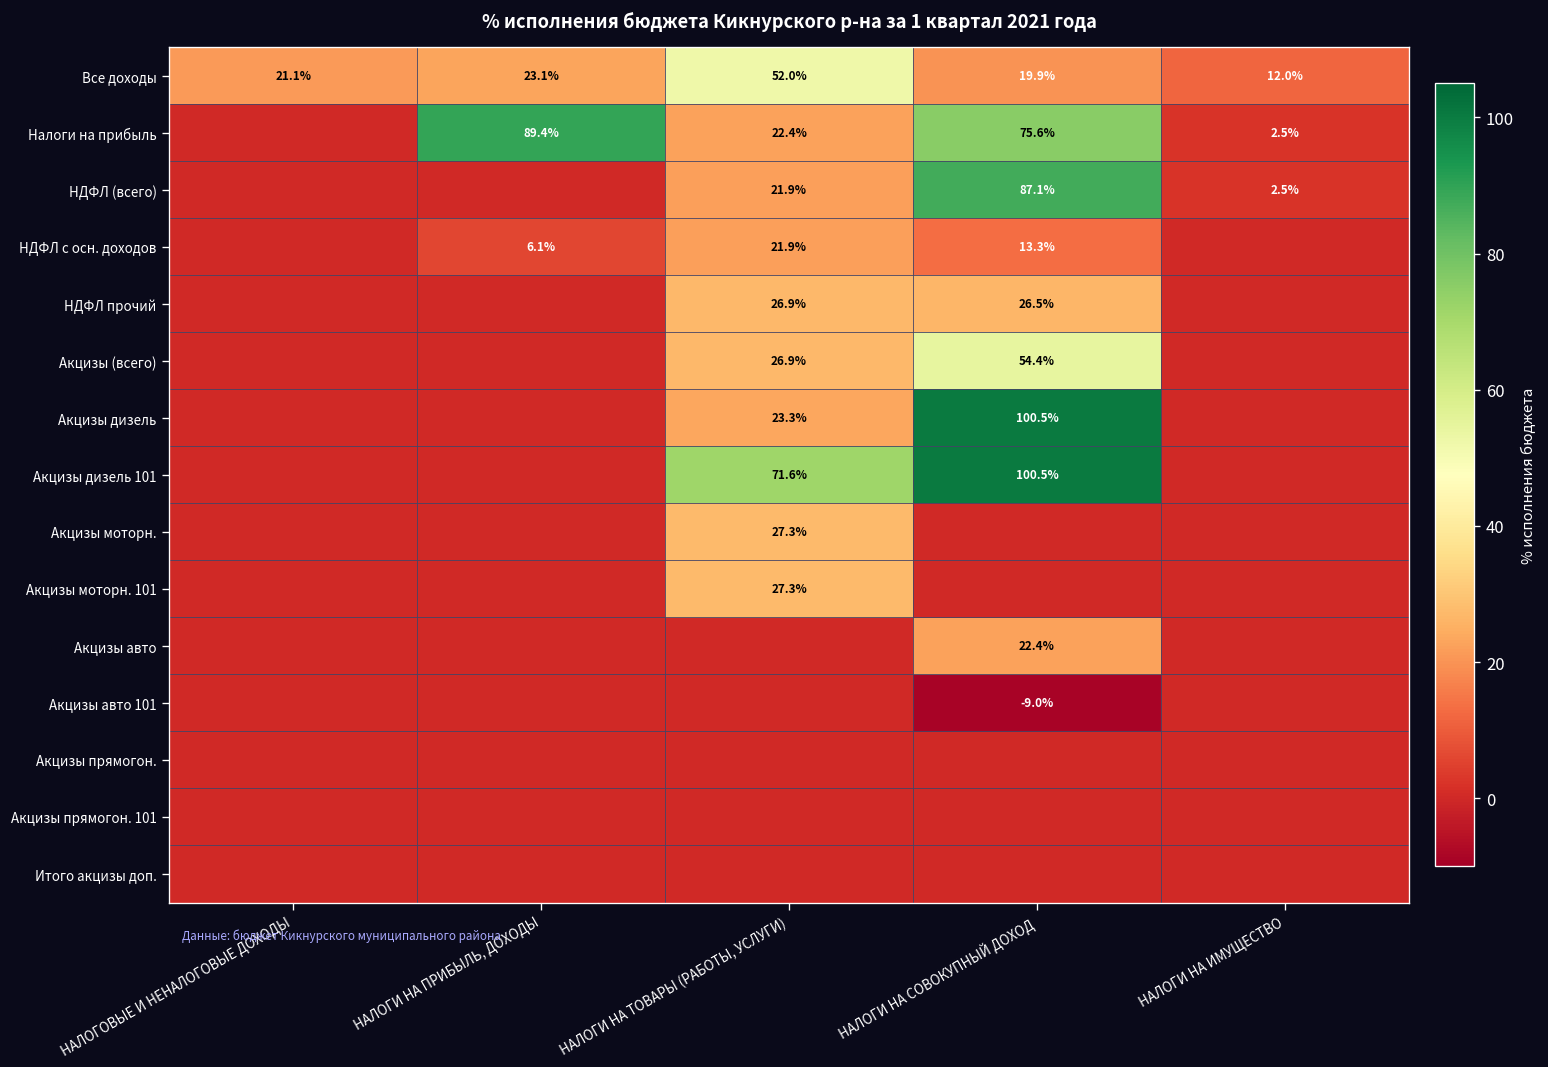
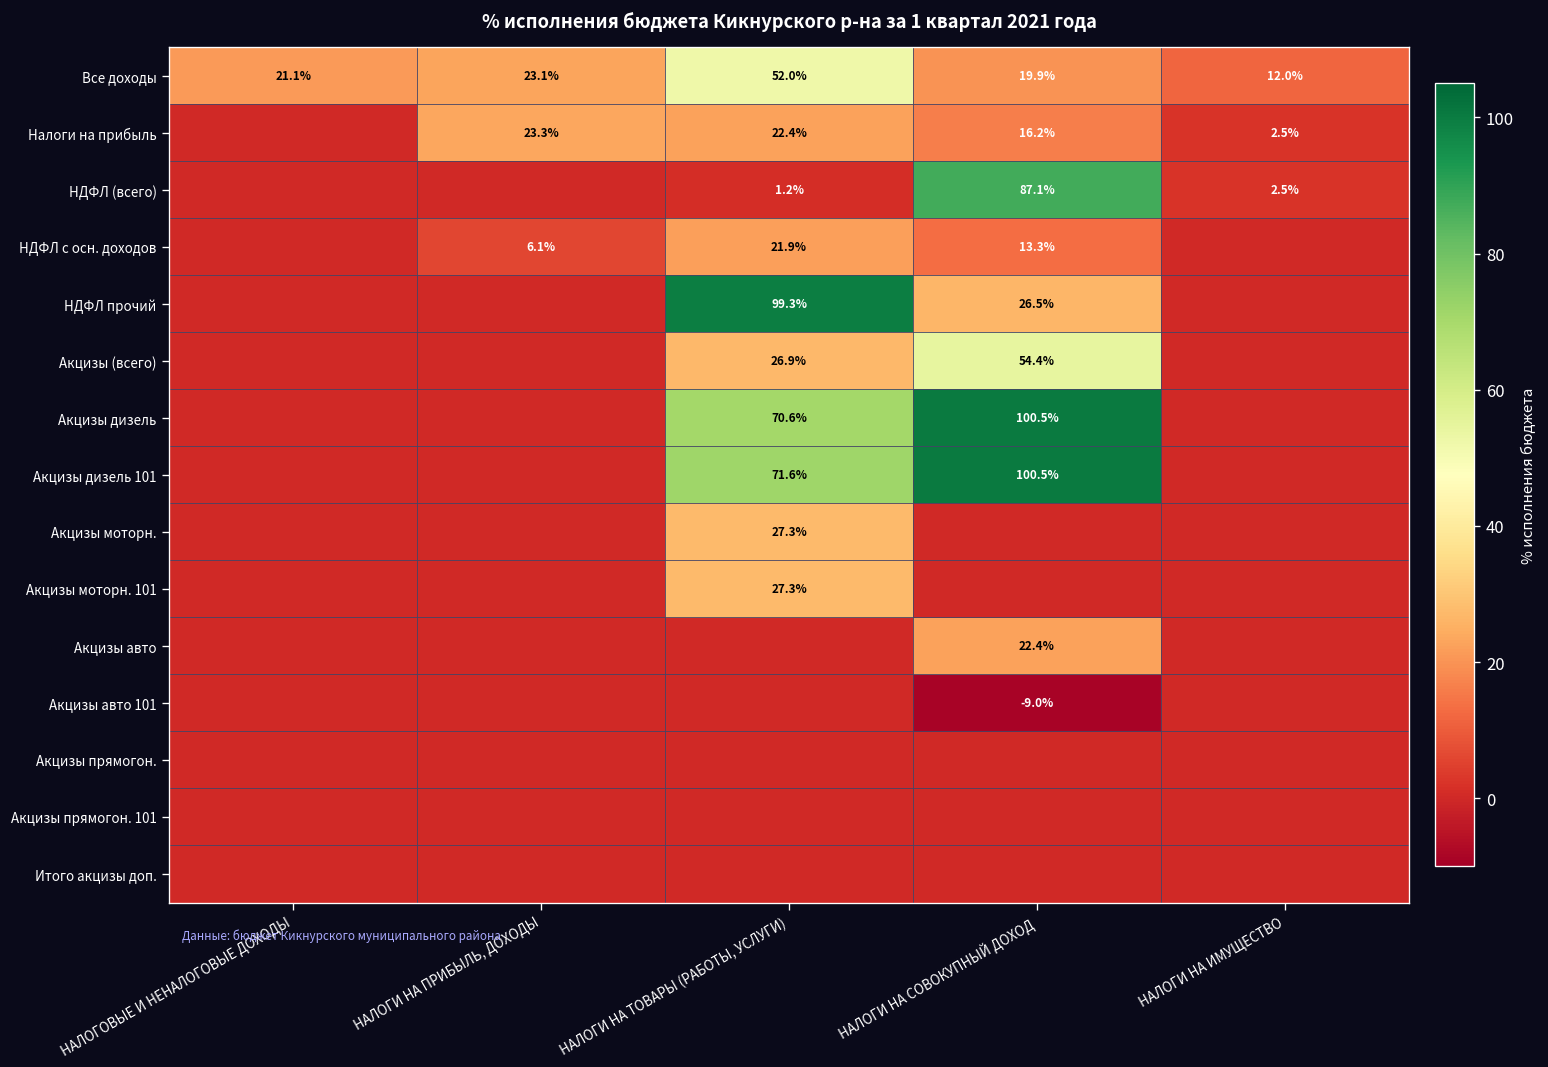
Налоги на прибыль, НАЛОГИ НА ПРИБЫЛЬ, ДОХОДЫ: 89.4% -> 23.3%
Налоги на прибыль, НАЛОГИ НА СОВОКУПНЫЙ ДОХОД: 75.6% -> 16.2%
НДФЛ (всего), НАЛОГИ НА ТОВАРЫ (РАБОТЫ, УСЛУГИ): 21.9% -> 1.2%
НДФЛ прочий, НАЛОГИ НА ТОВАРЫ (РАБОТЫ, УСЛУГИ): 26.9% -> 99.3%
Акцизы дизель, НАЛОГИ НА ТОВАРЫ (РАБОТЫ, УСЛУГИ): 23.3% -> 70.6%
